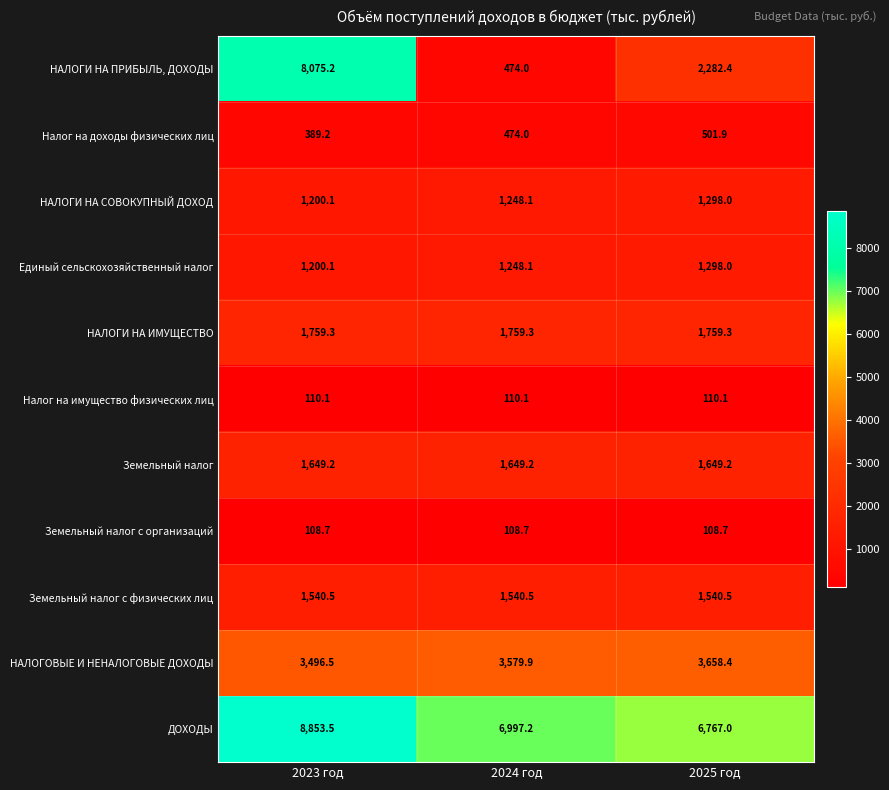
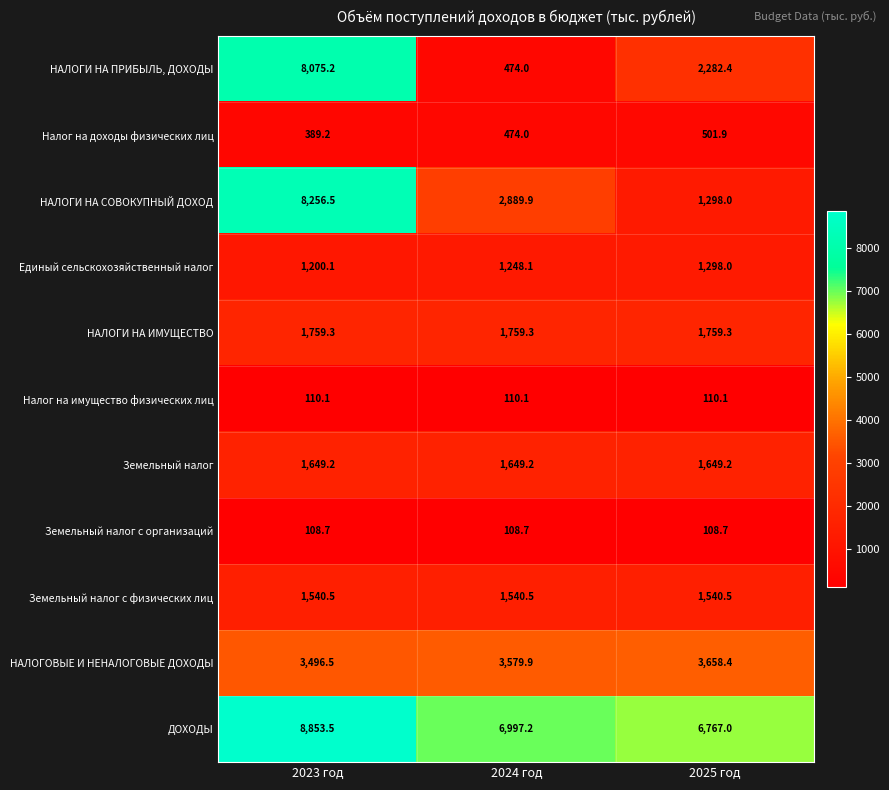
НАЛОГИ НА СОВОКУПНЫЙ ДОХОД, 2023 год: 1,200.1 -> 8,256.5
НАЛОГИ НА СОВОКУПНЫЙ ДОХОД, 2024 год: 1,248.1 -> 2,889.9
